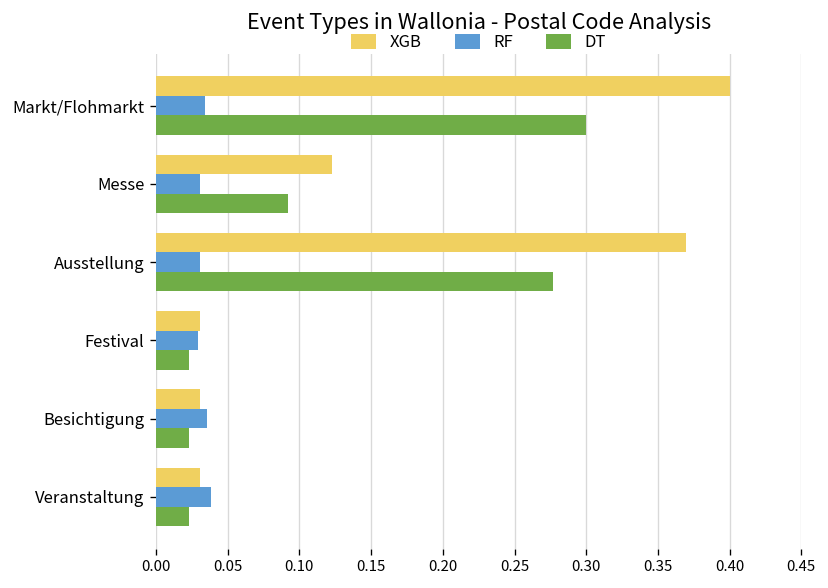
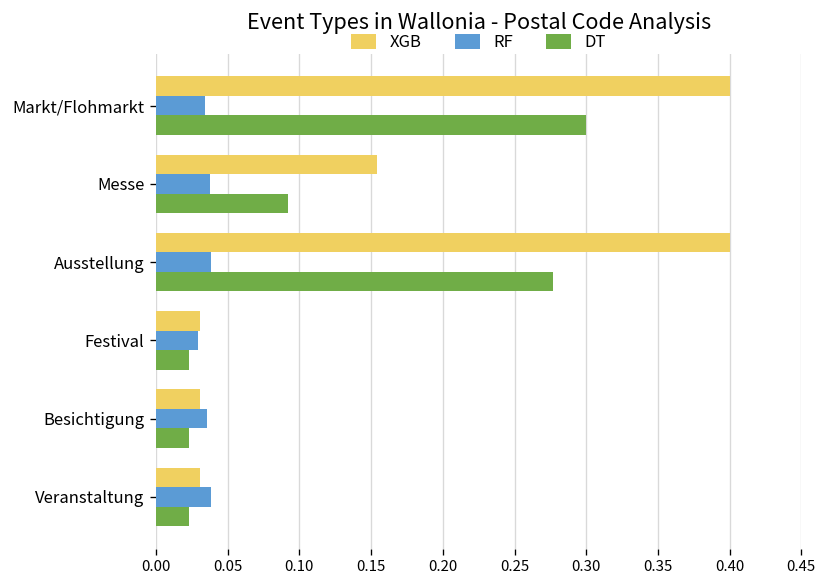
XGB, Messe: 0.123 -> 0.154
RF, Messe: 0.030 -> 0.038
XGB, Ausstellung: 0.369 -> 0.400
RF, Ausstellung: 0.031 -> 0.038
